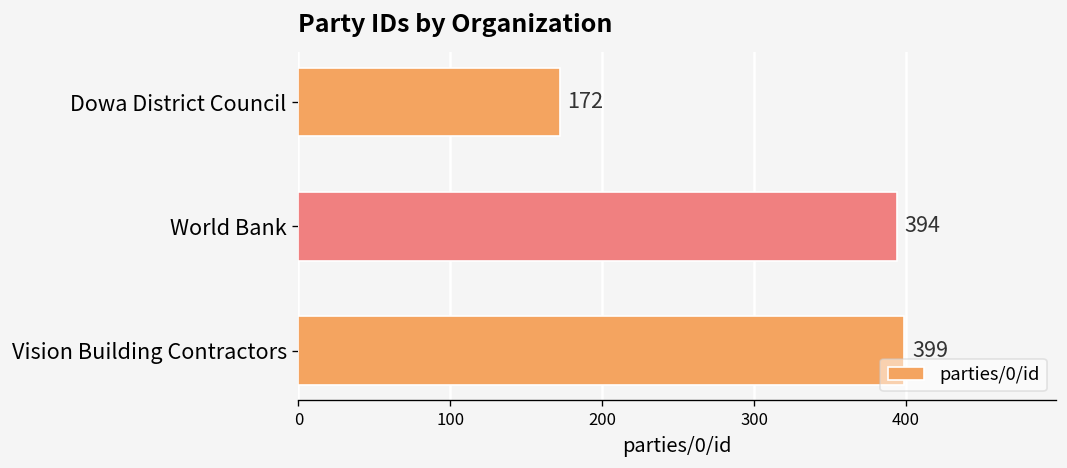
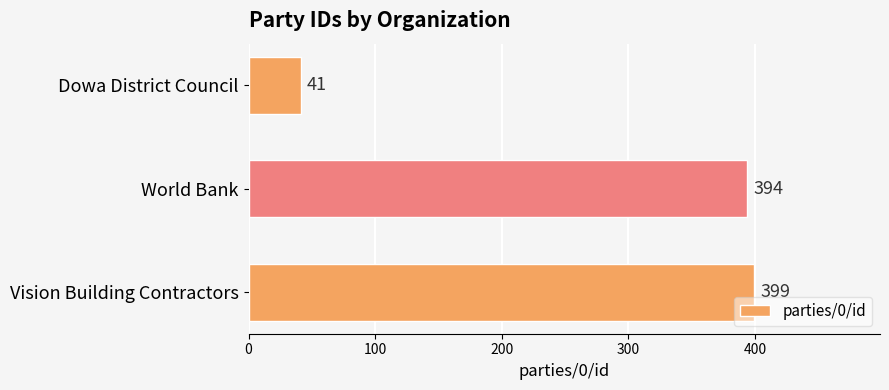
Dowa District Council: 172 -> 41
